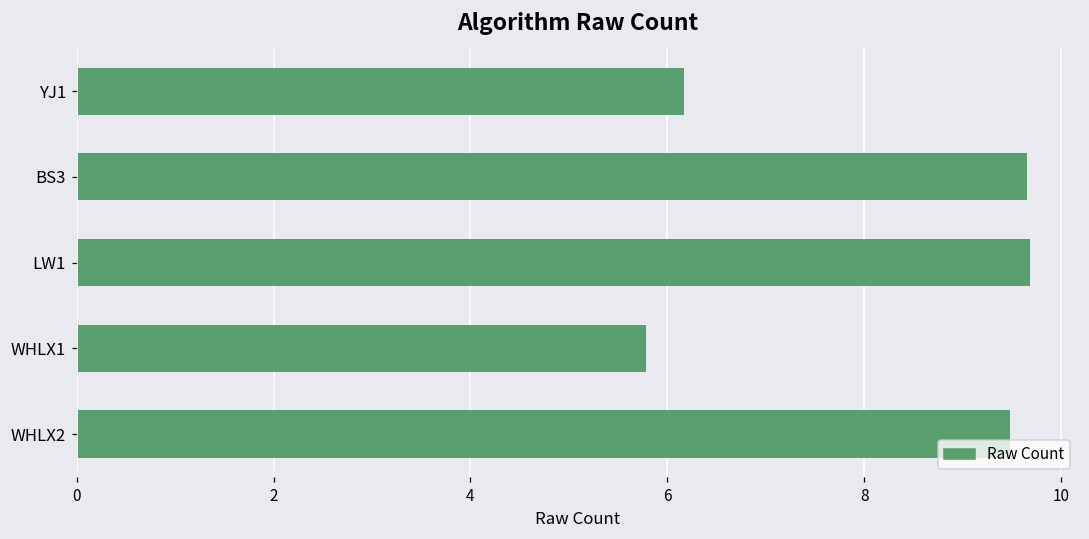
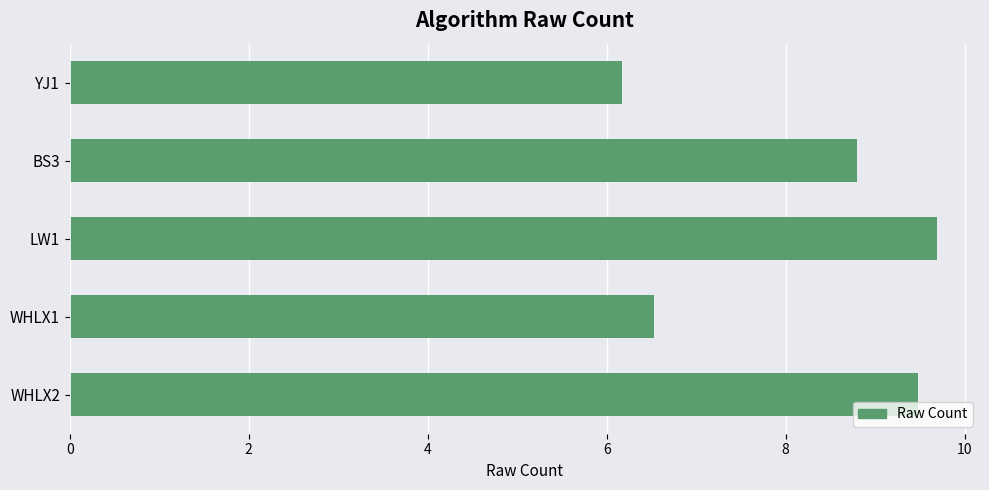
BS3: 9.7 -> 8.8
WHLX1: 5.8 -> 6.5
